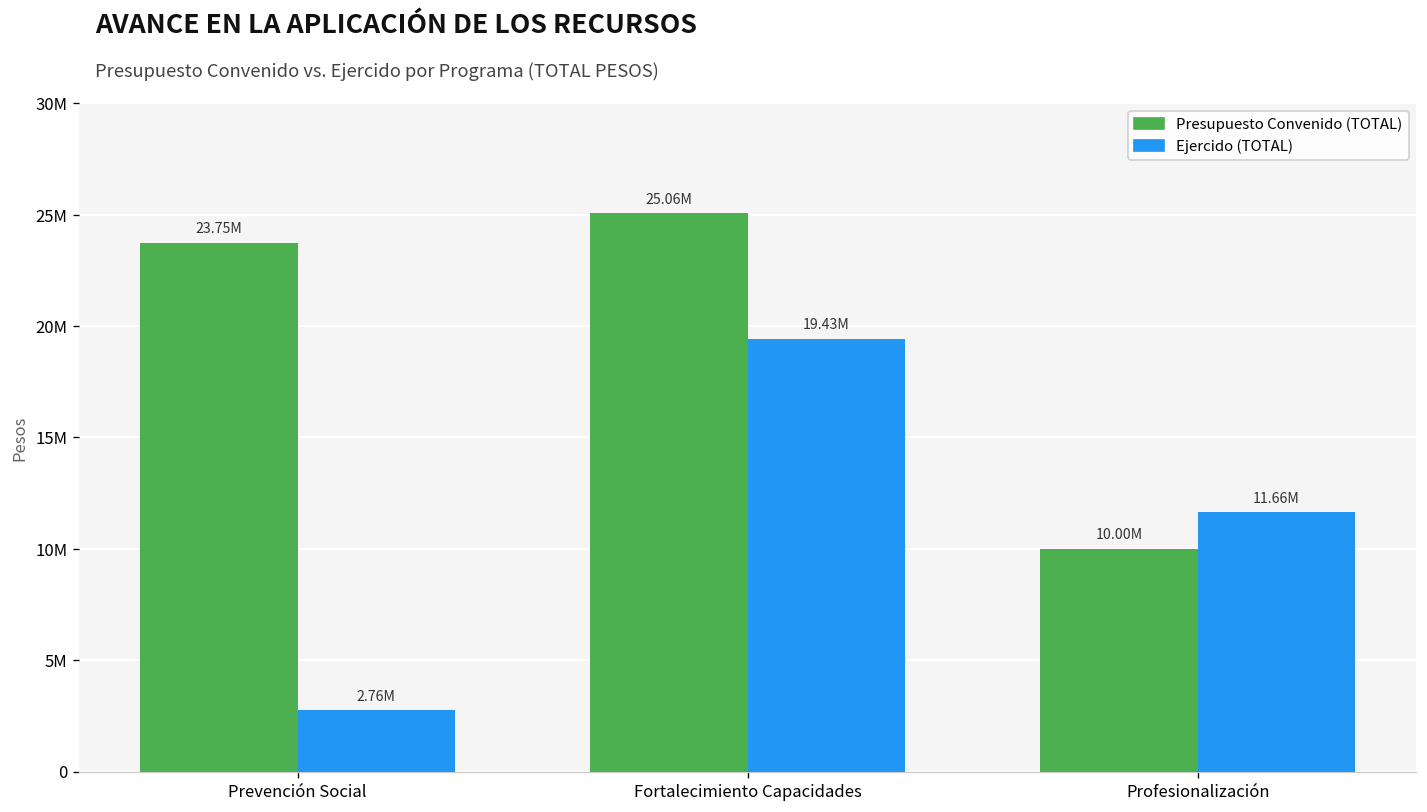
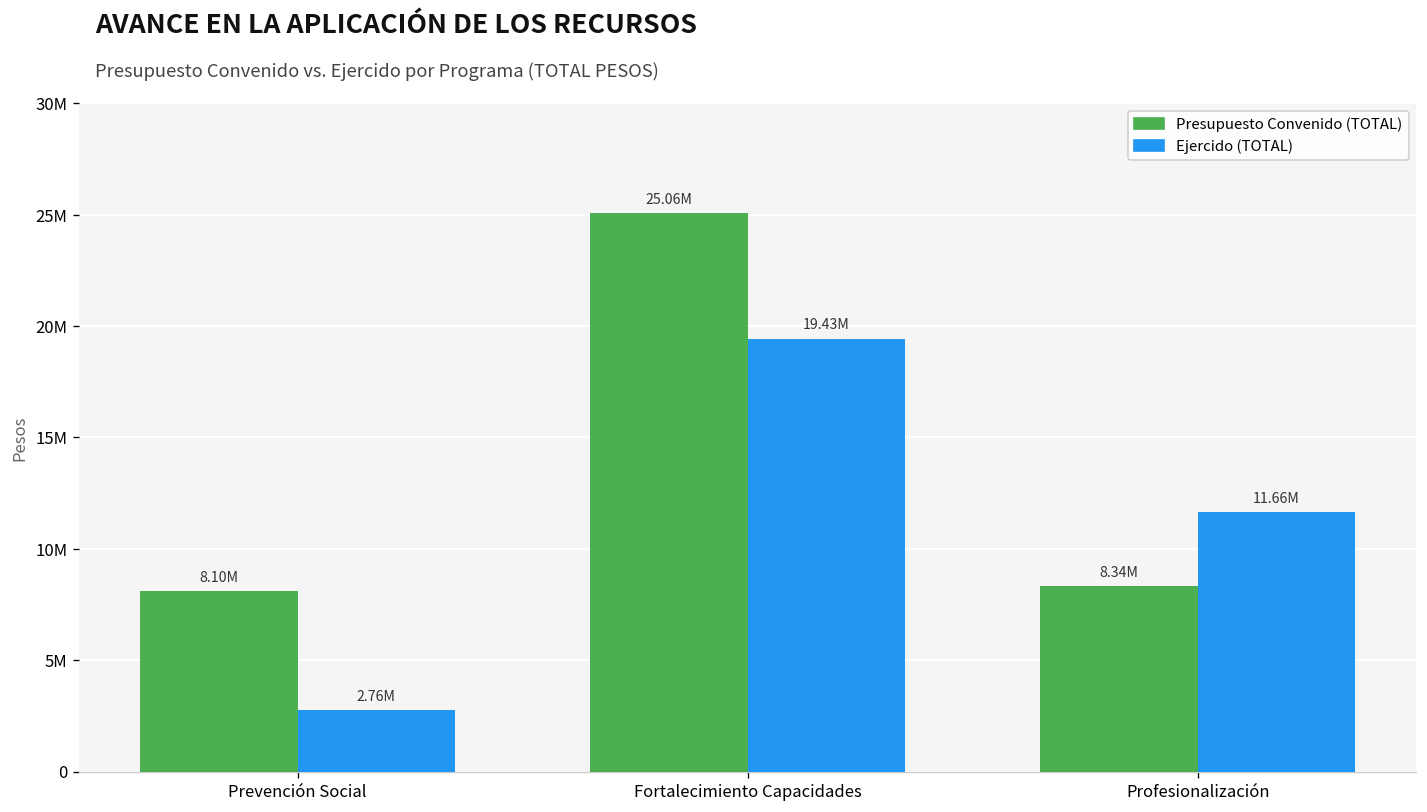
Presupuesto Convenido (TOTAL), Prevención Social: 23.75M -> 8.10M
Presupuesto Convenido (TOTAL), Profesionalización: 10.00M -> 8.34M
